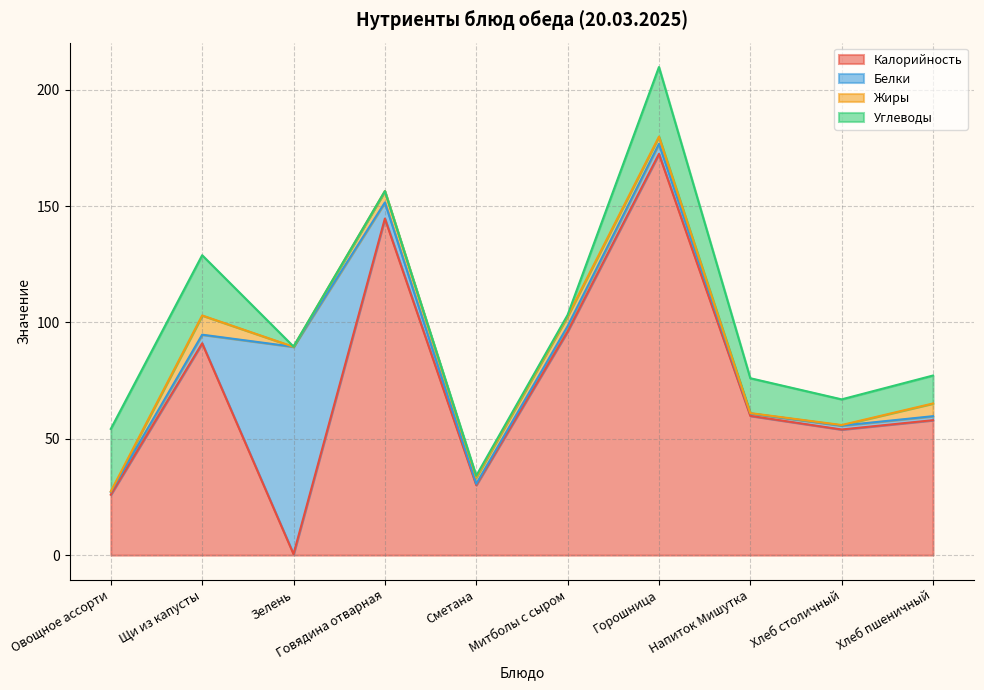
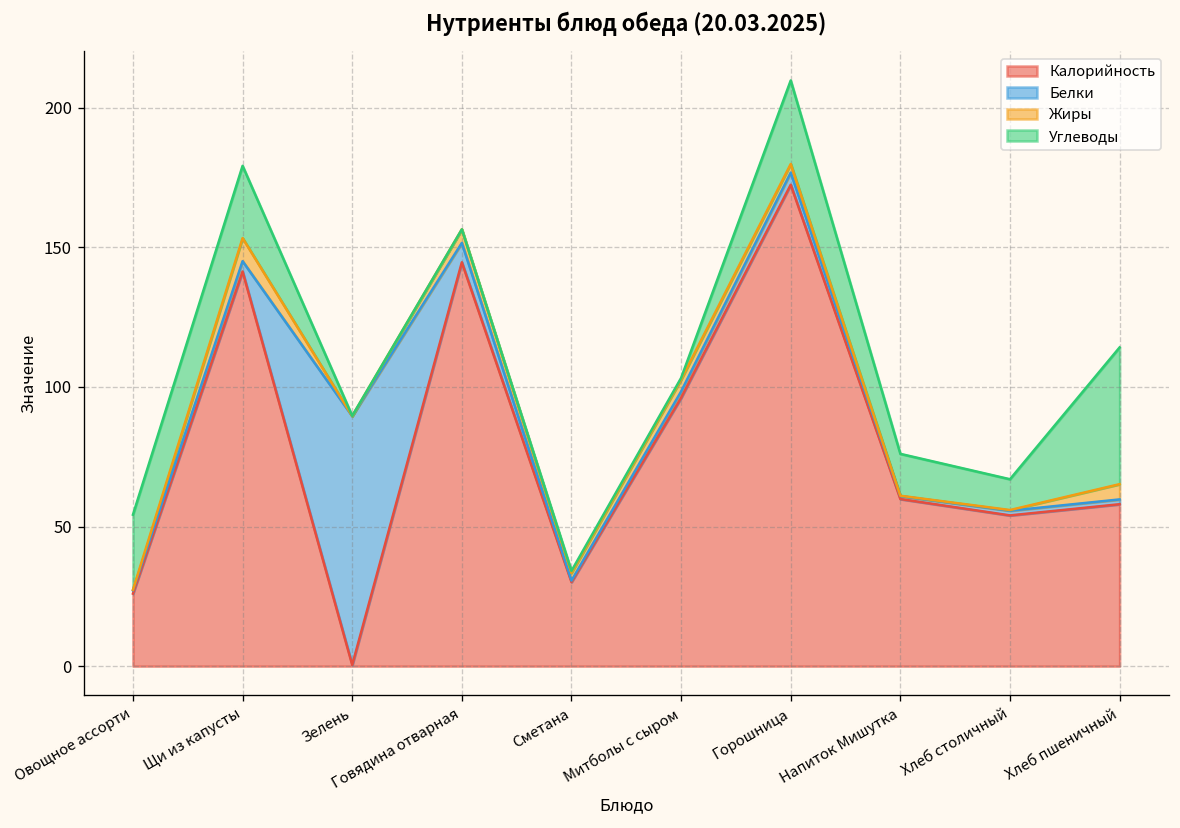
Калорийность, Щи из капусты: 91 -> 141
Углеводы, Хлеб пшеничный: 12 -> 49
